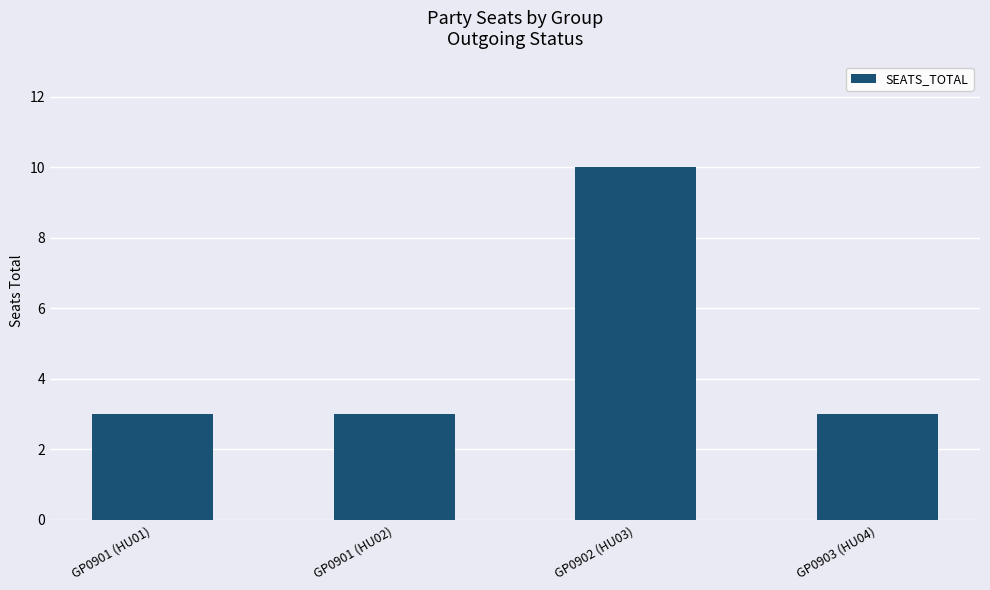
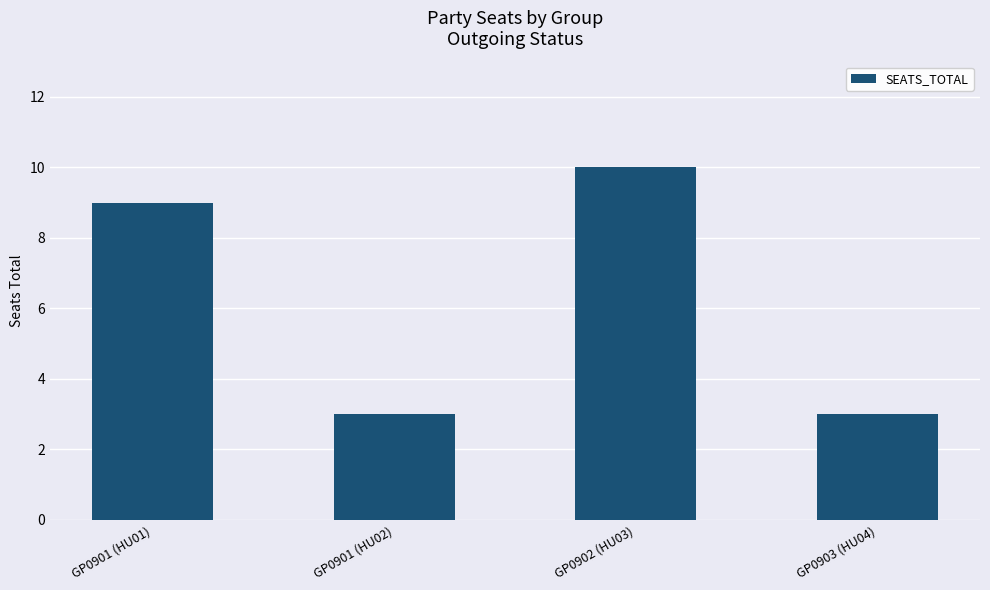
GP0901 (HU01): 3 -> 9
